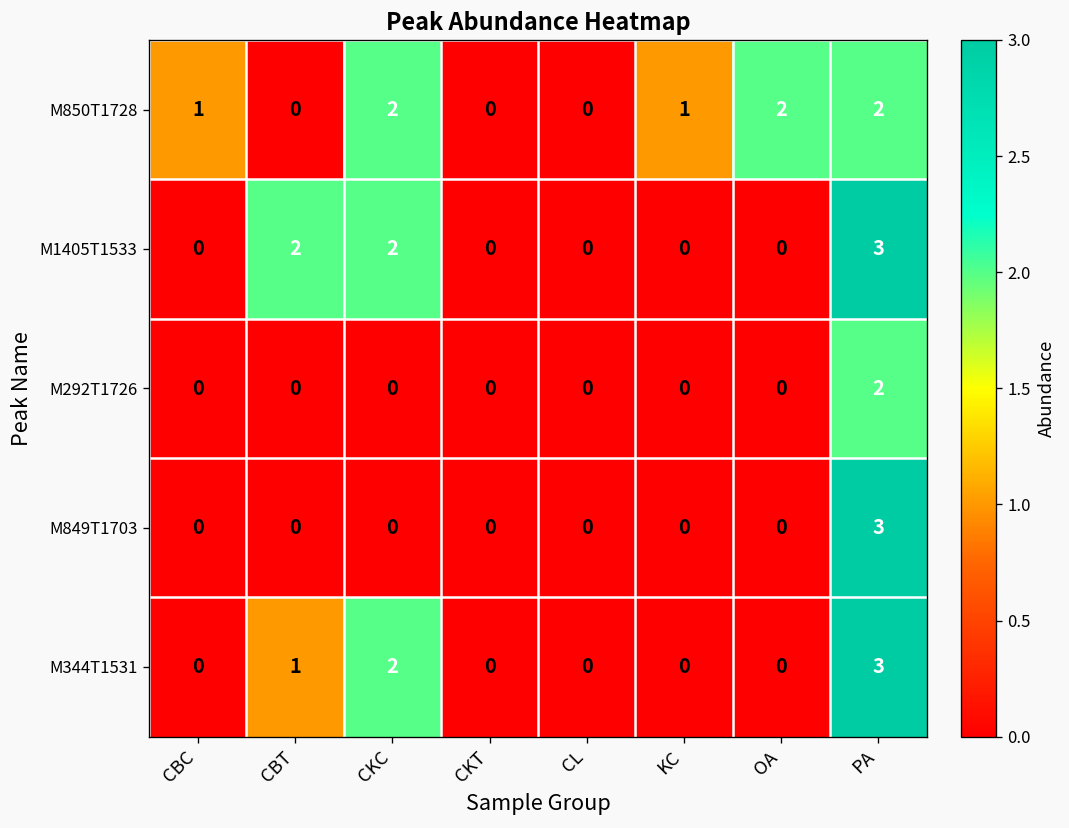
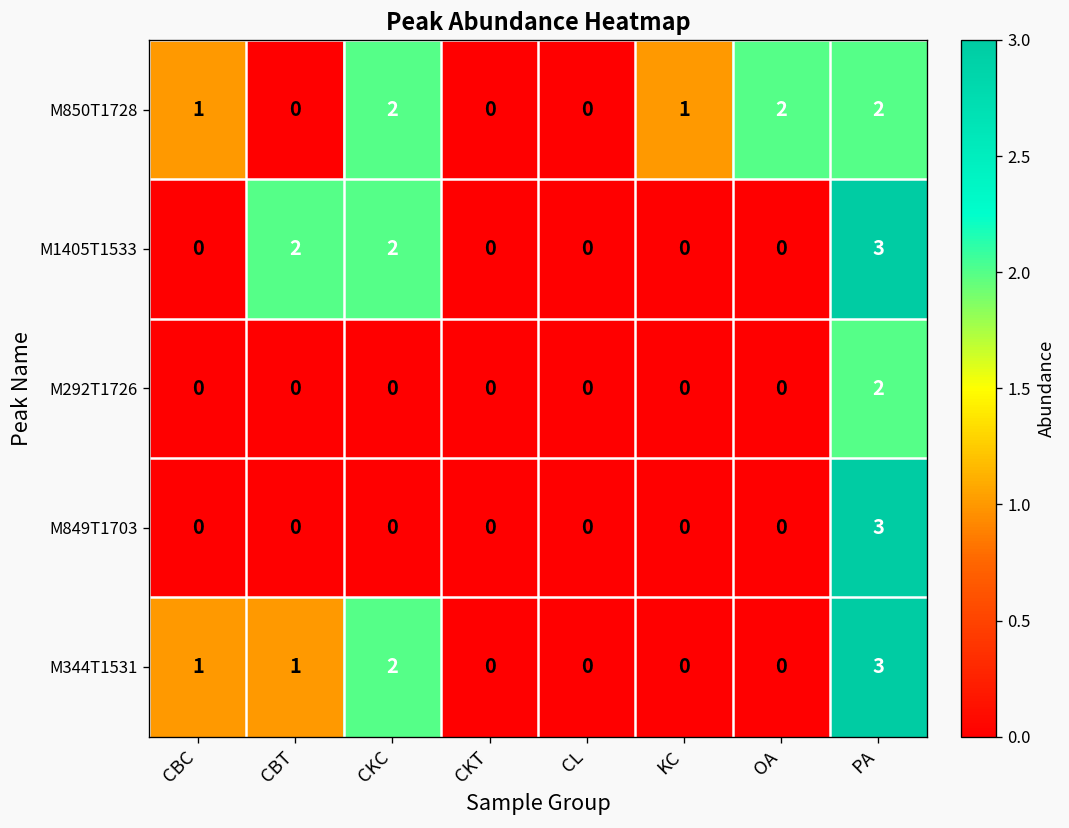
M344T1531, CBC: 0 -> 1
